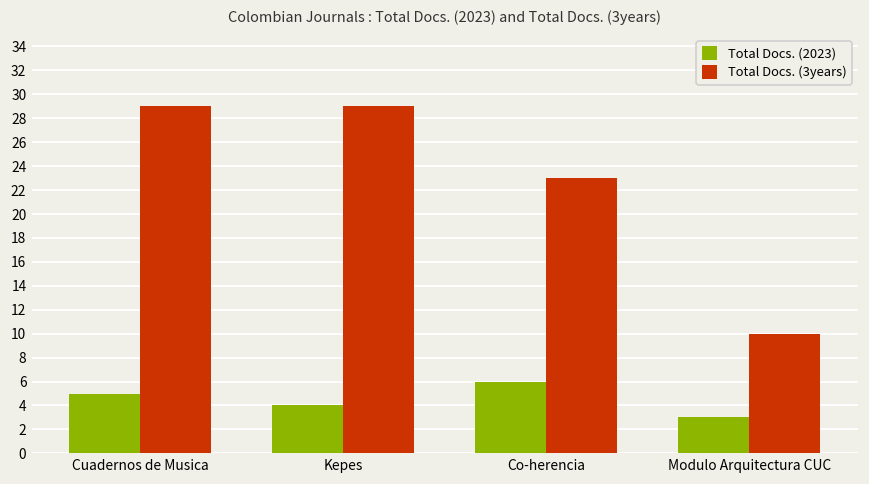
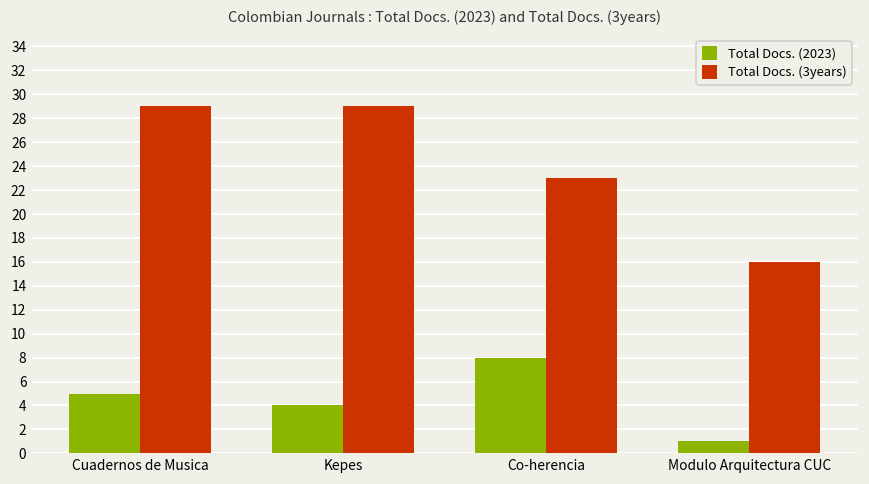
Total Docs. (2023), Co-herencia: 6 -> 8
Total Docs. (2023), Modulo Arquitectura CUC: 3 -> 1
Total Docs. (3years), Modulo Arquitectura CUC: 10 -> 16
